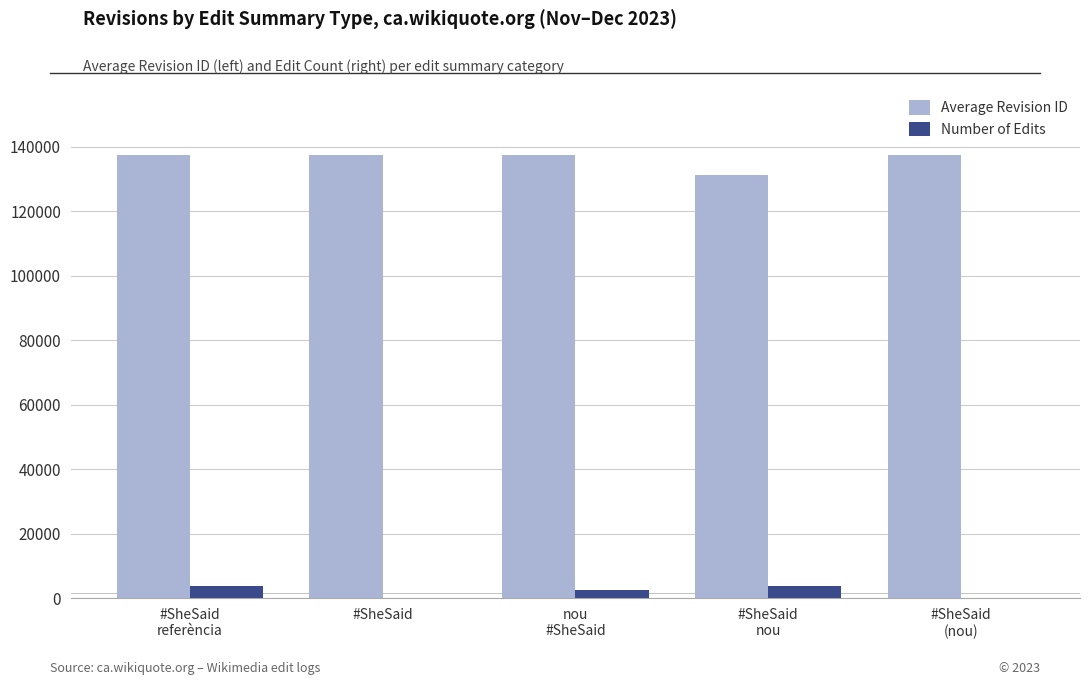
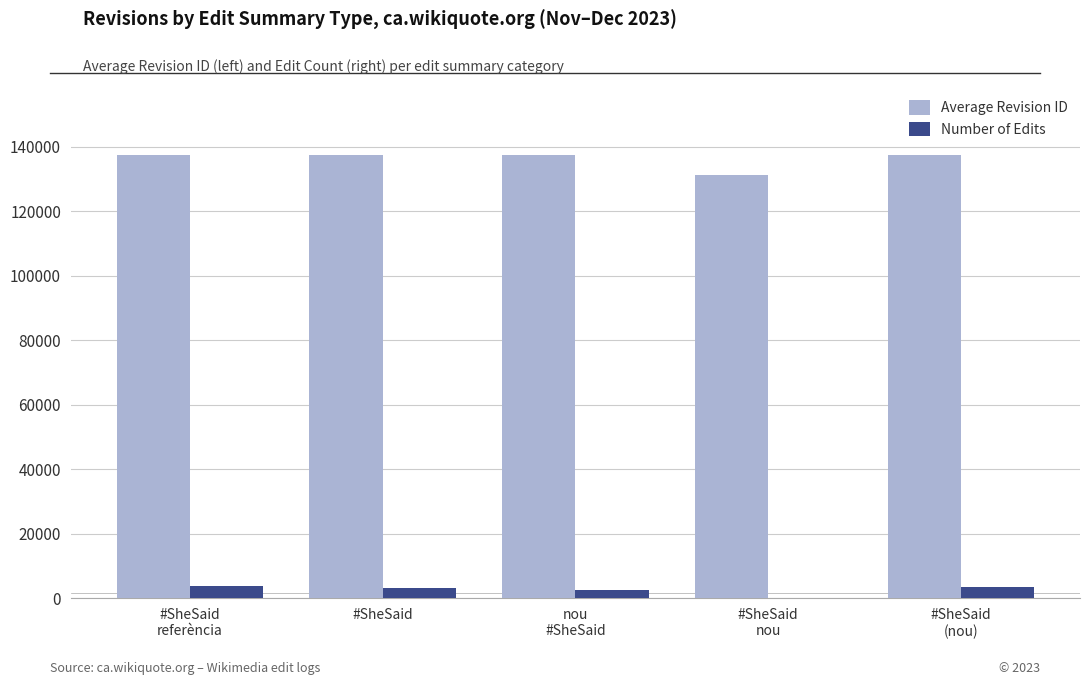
Number of Edits, #SheSaid: 0 -> 3000
Number of Edits, #SheSaid nou: 4000 -> 0
Number of Edits, #SheSaid (nou): 0 -> 4000
